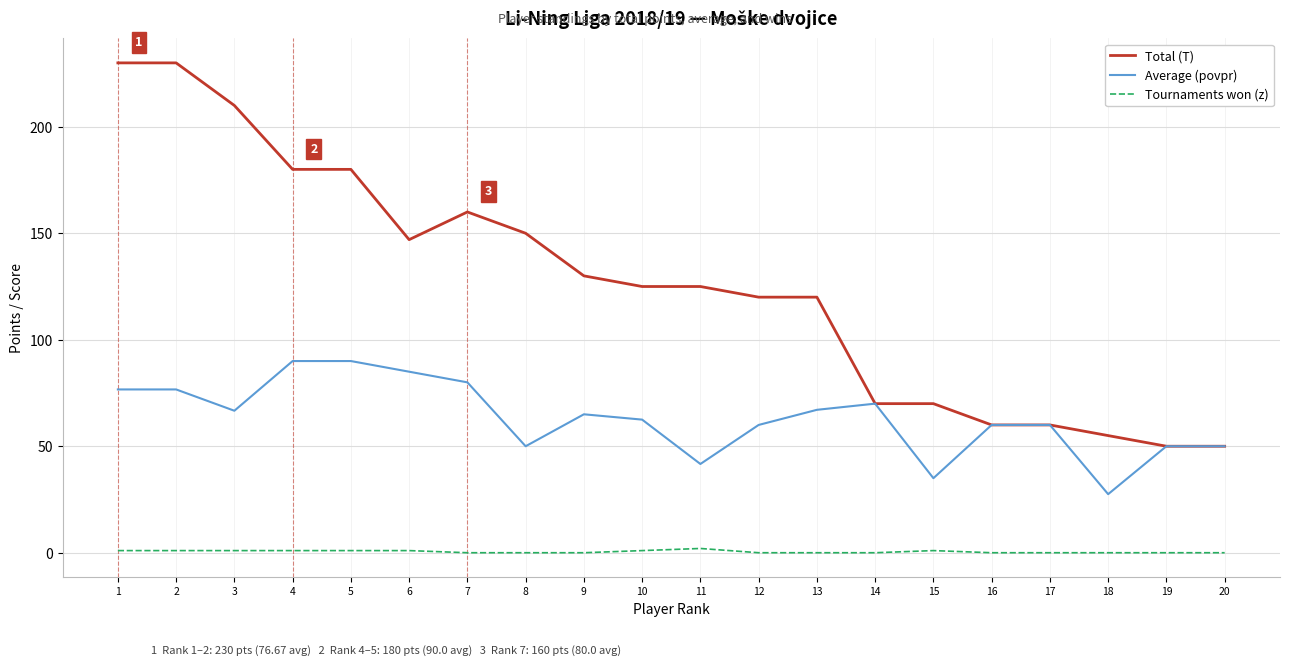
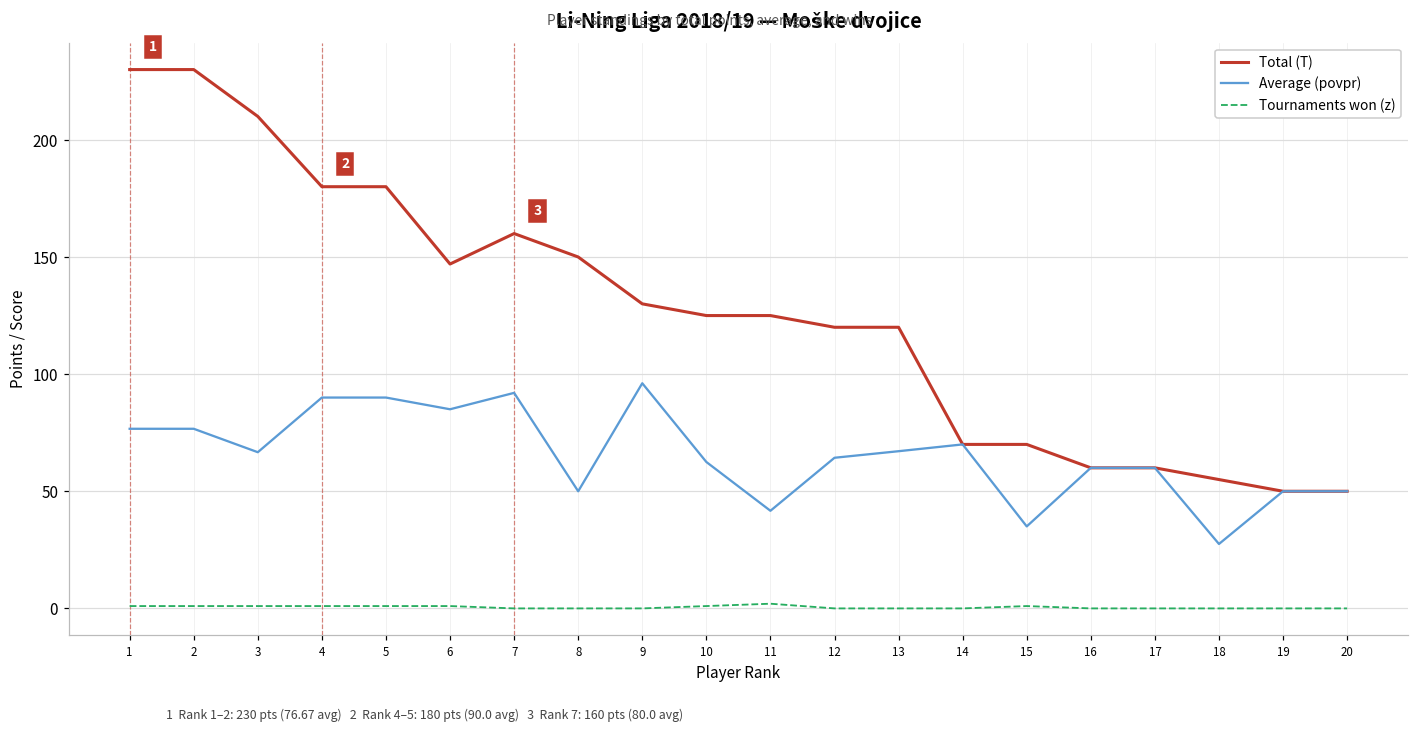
Average (povpr), 7: 80 -> 92
Average (povpr), 9: 65 -> 96
Average (povpr), 12: 60 -> 64
